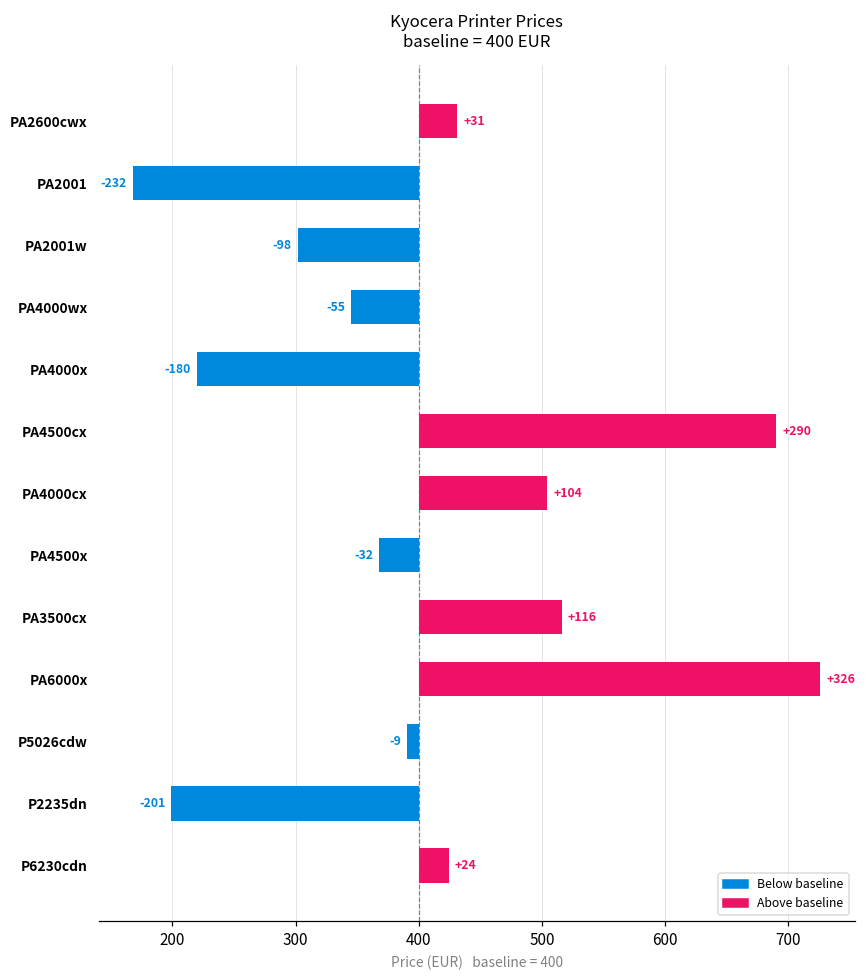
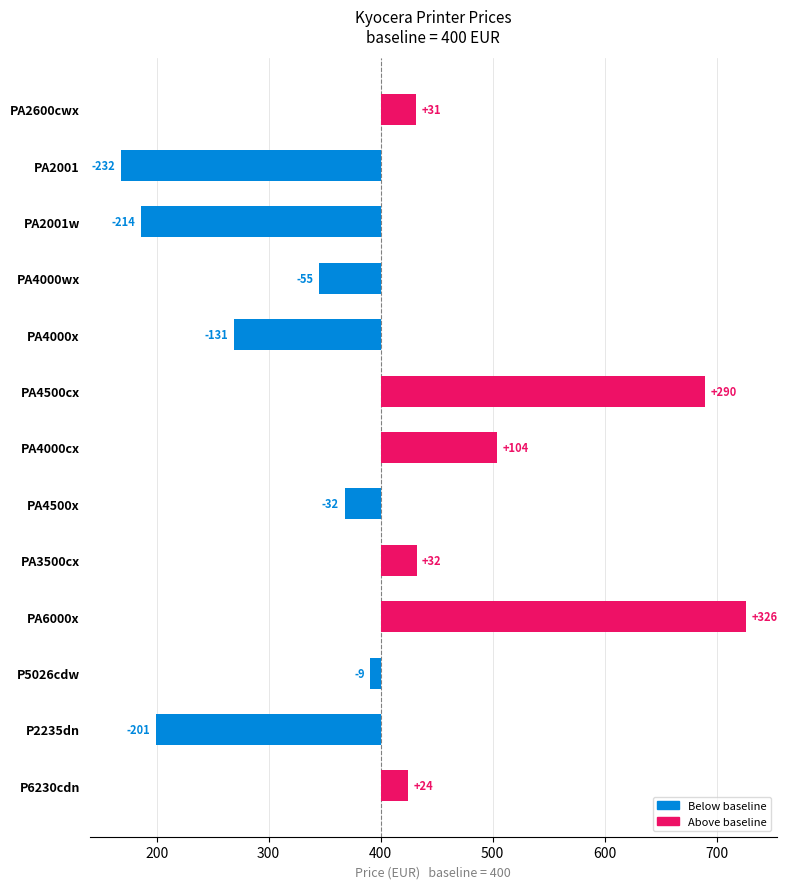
PA2001w: -98 -> -214
PA4000x: -180 -> -131
PA3500cx: +116 -> +32
